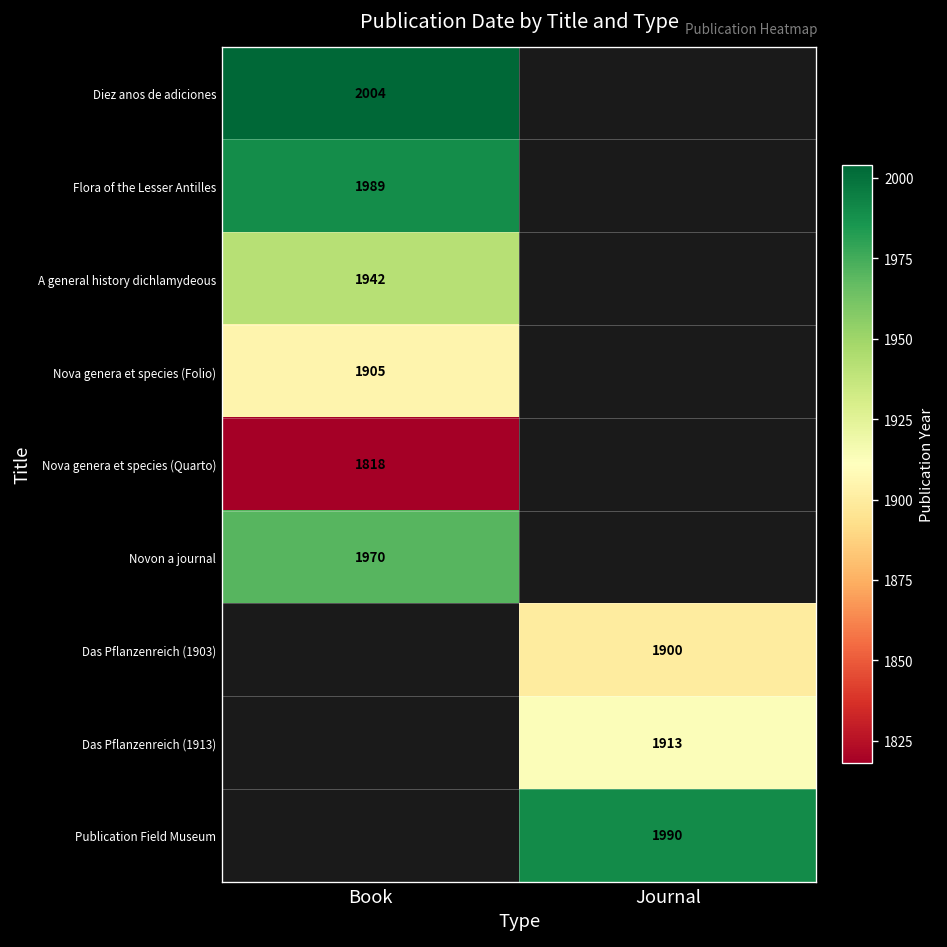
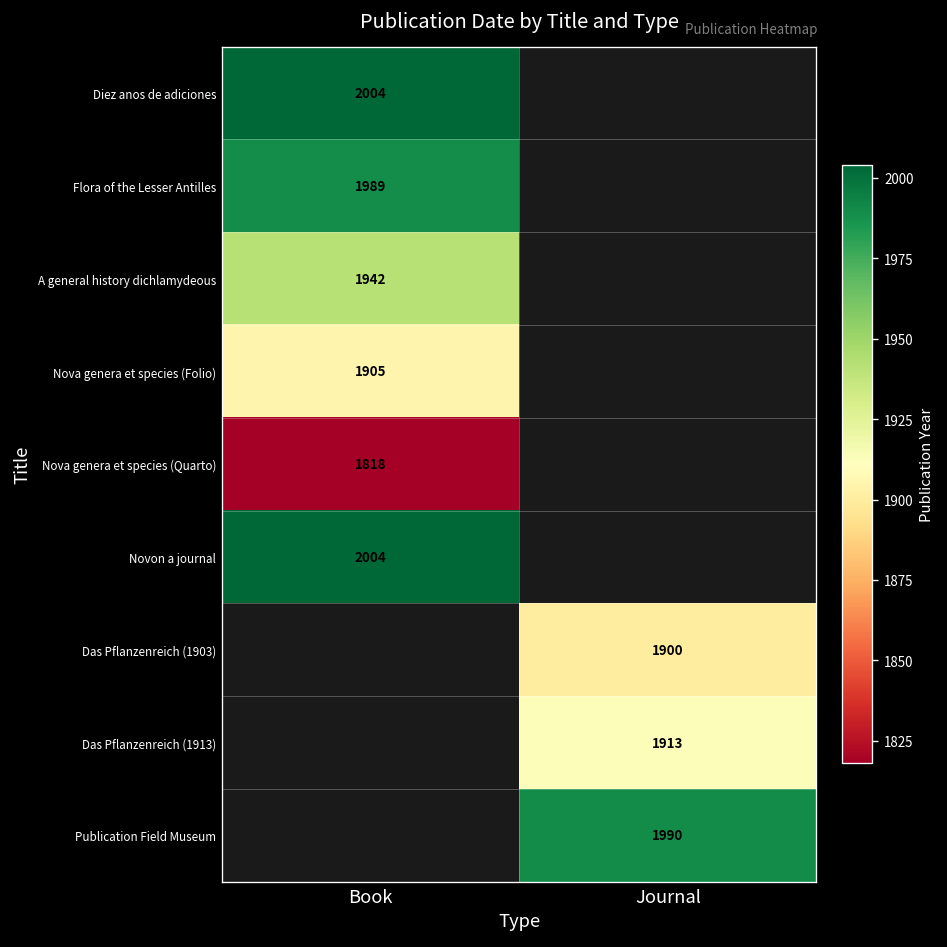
Novon a journal, Book: 1970 -> 2004
